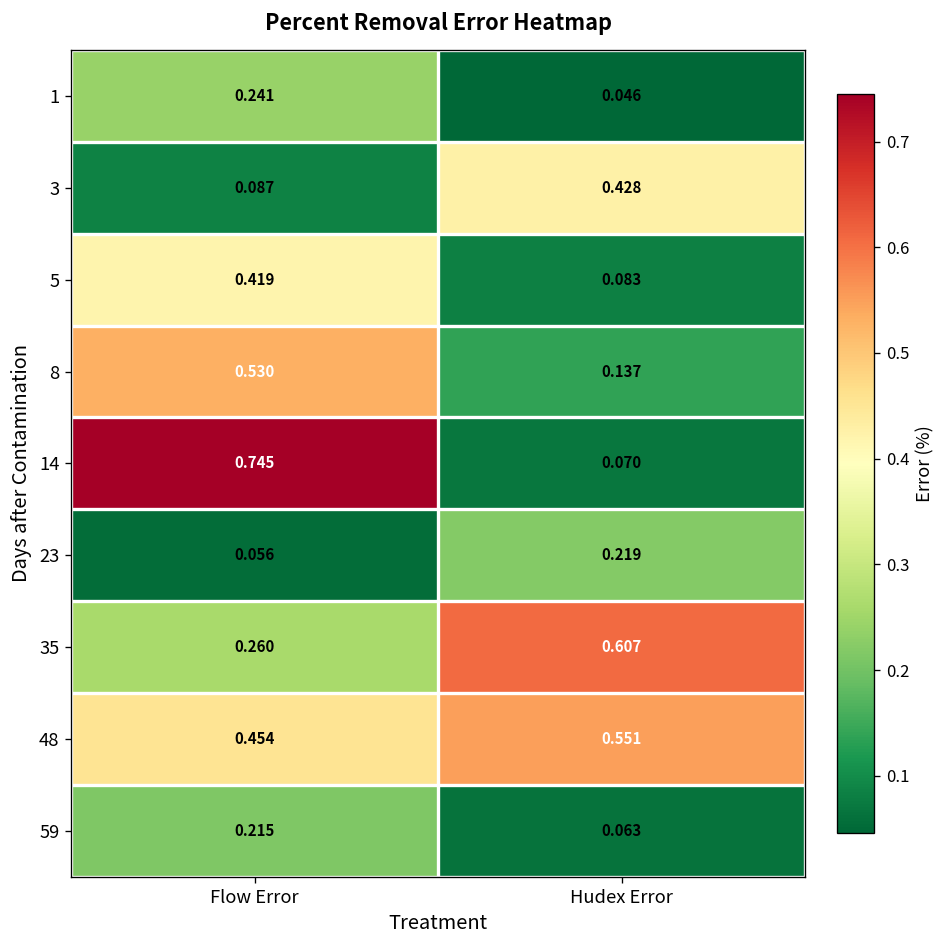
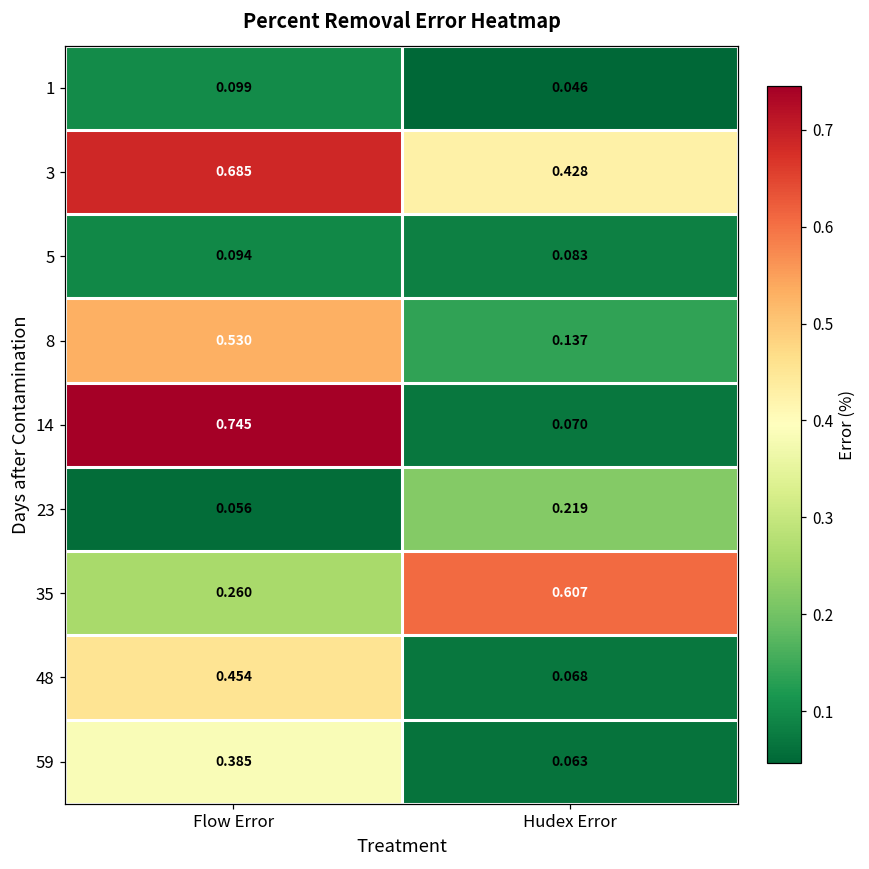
1, Flow Error: 0.241 -> 0.099
3, Flow Error: 0.087 -> 0.685
5, Flow Error: 0.419 -> 0.094
48, Hudex Error: 0.551 -> 0.068
59, Flow Error: 0.215 -> 0.385
